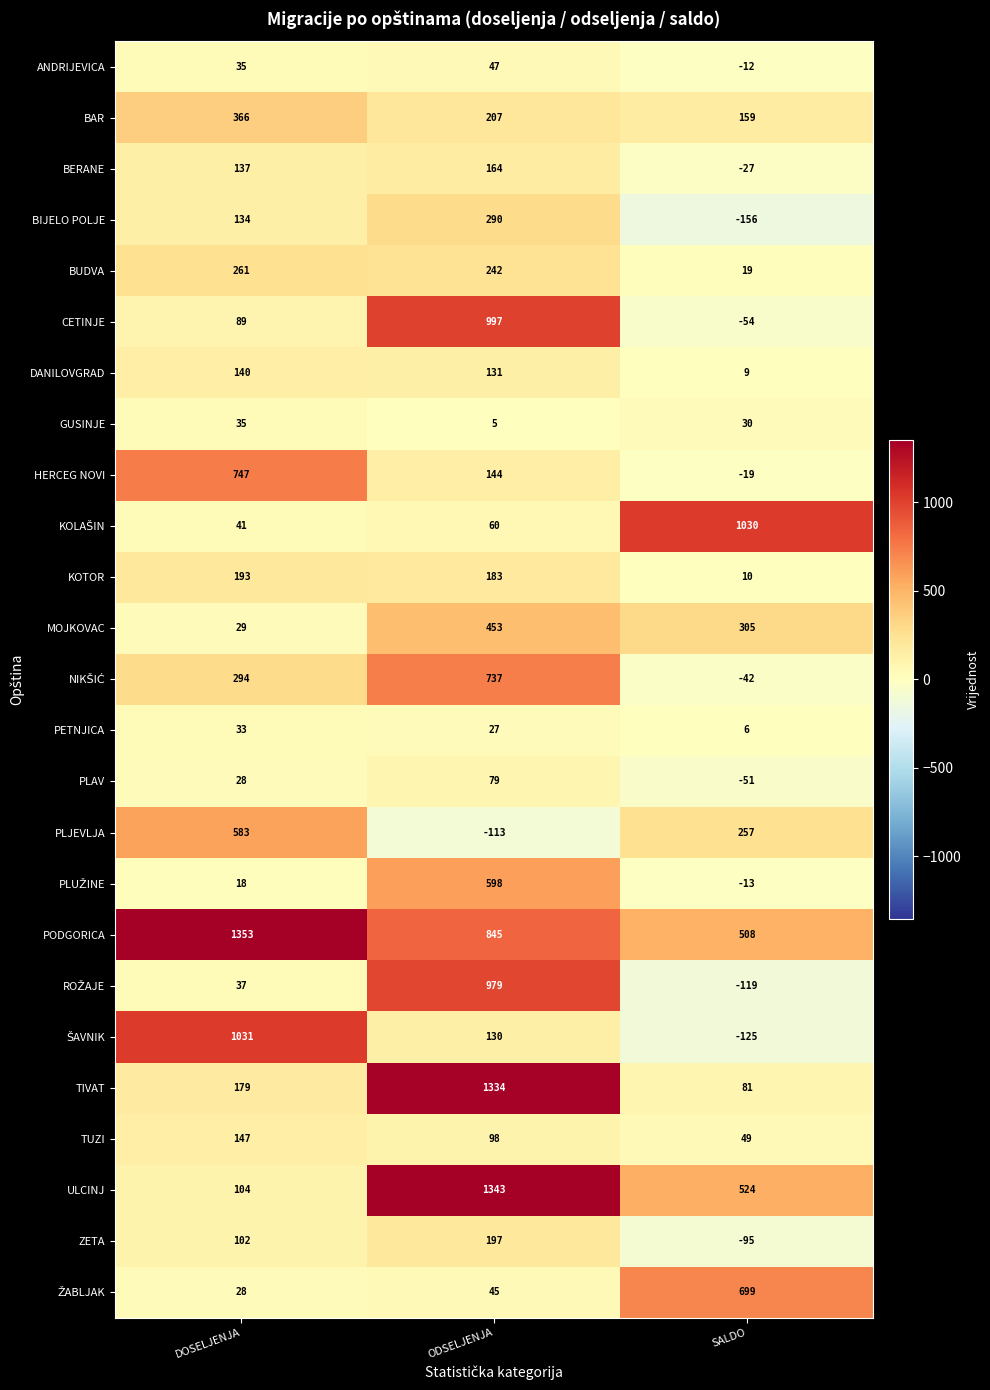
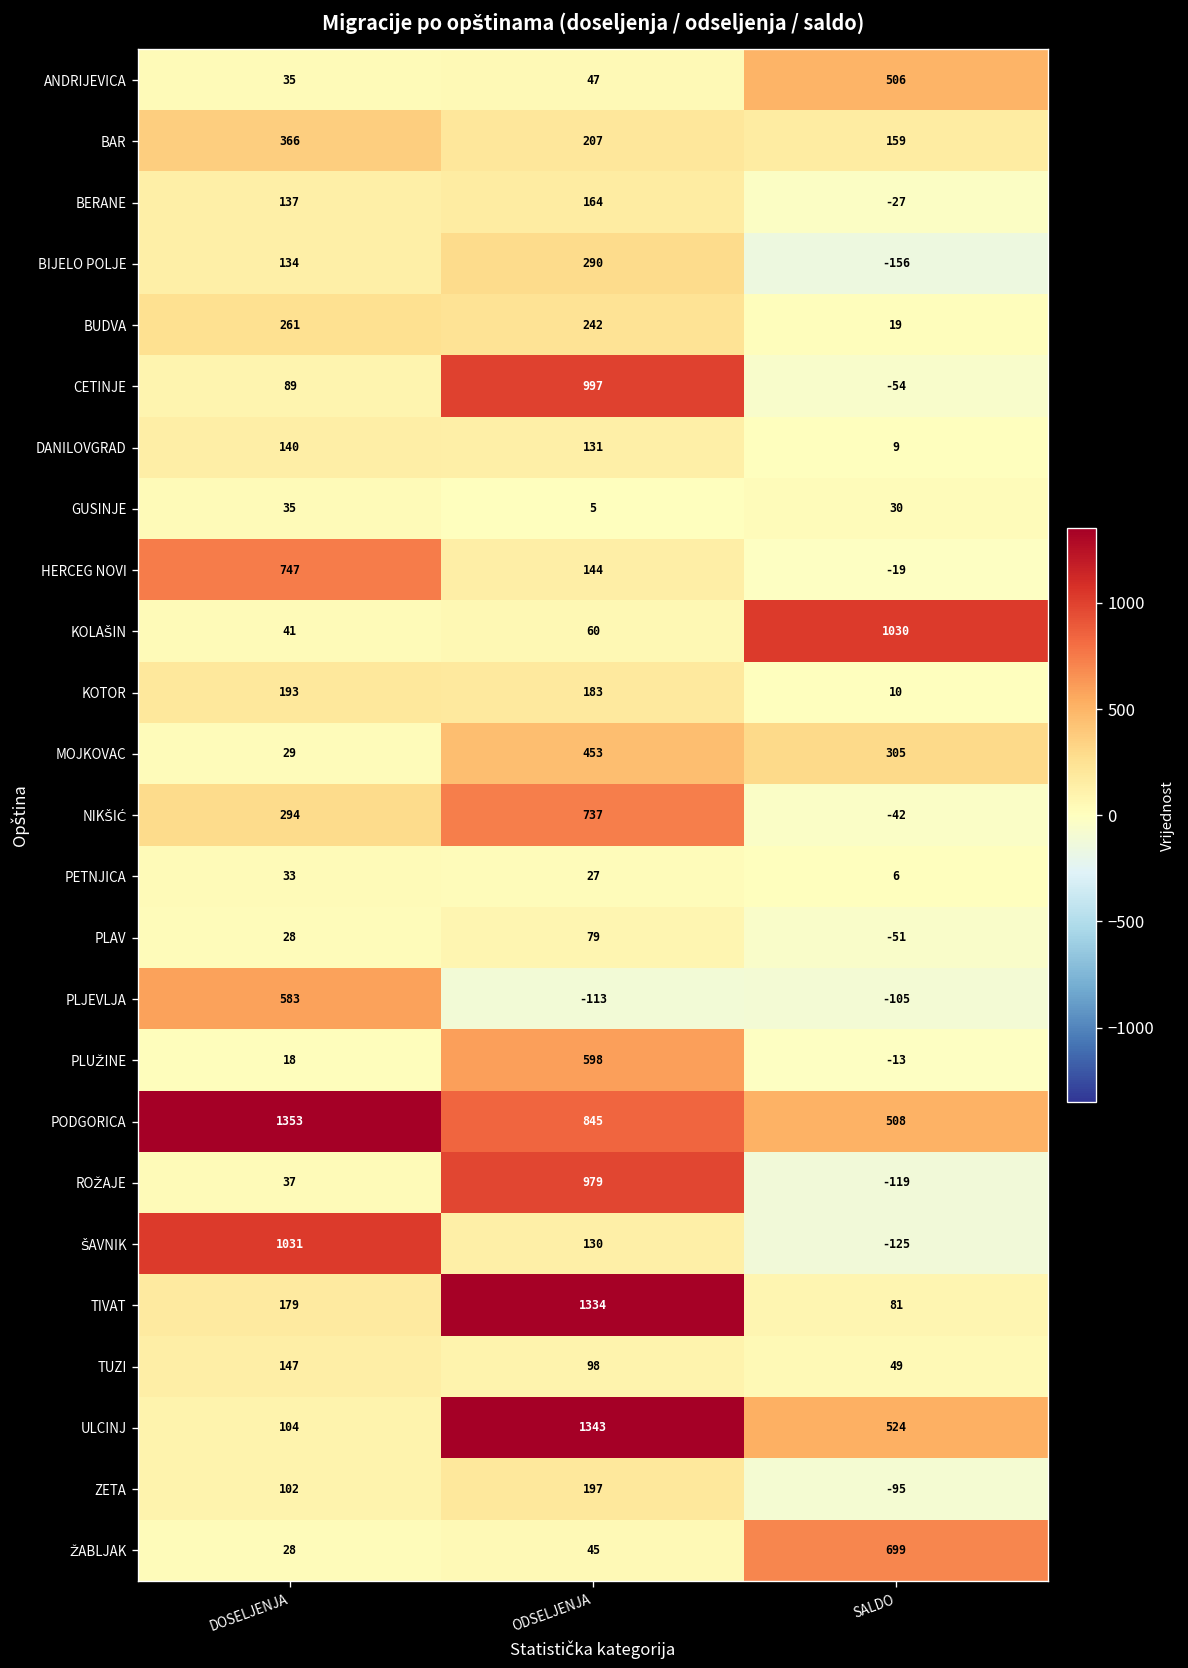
ANDRIJEVICA, SALDO: -12 -> 506
PLJEVLJA, SALDO: 257 -> -105
